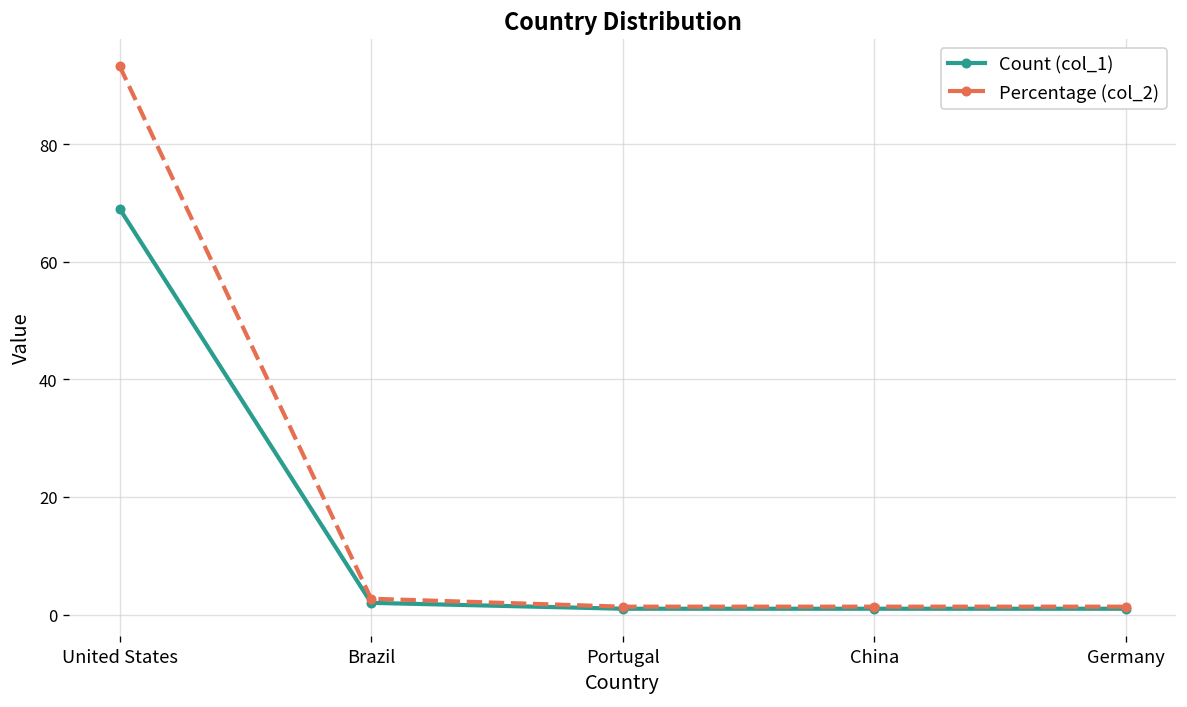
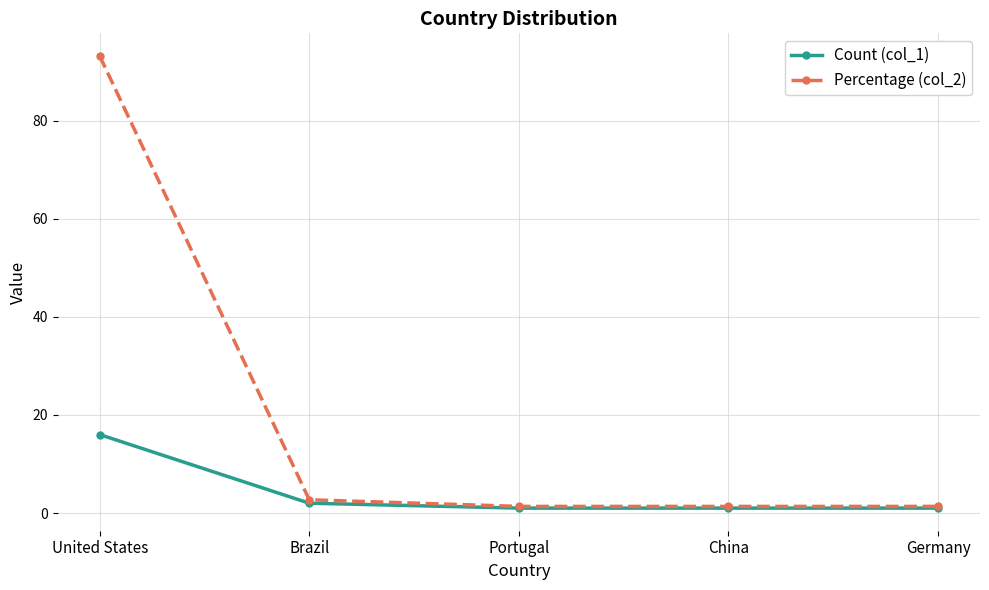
Count (col_1), United States: 69 -> 16
